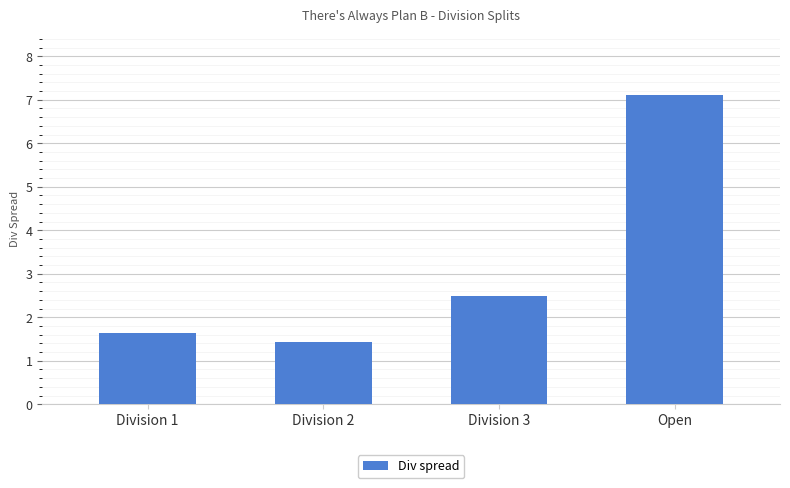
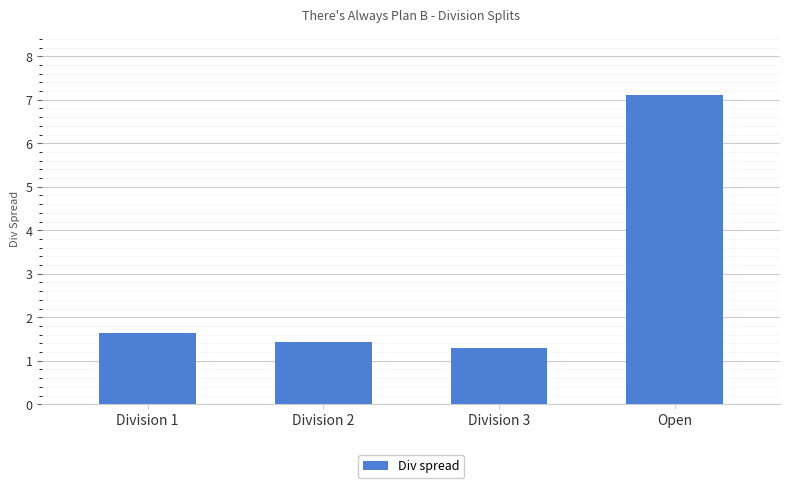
Division 3: 2.5 -> 1.3
